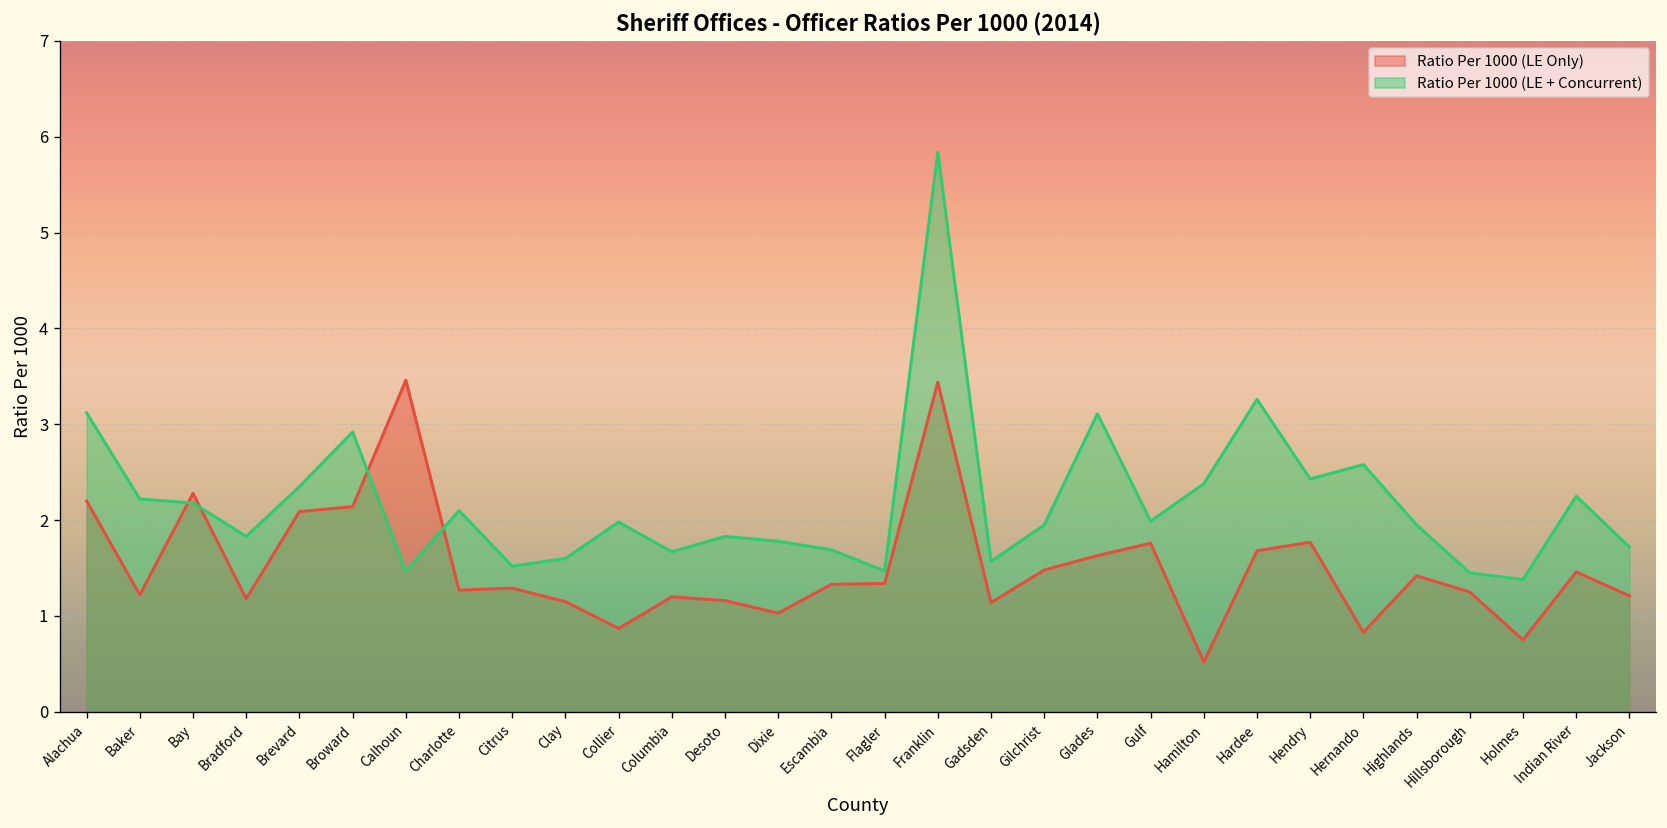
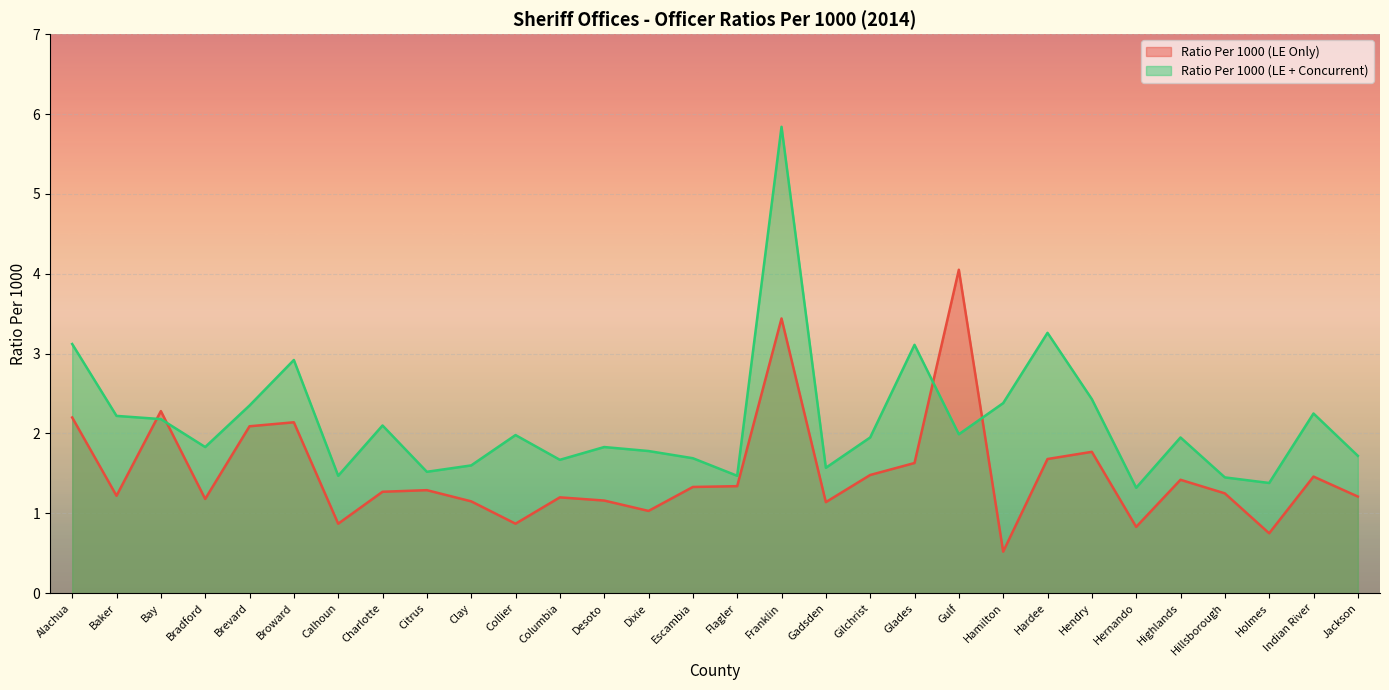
Ratio Per 1000 (LE Only), Calhoun: 3.5 -> 0.9
Ratio Per 1000 (LE Only), Gulf: 1.8 -> 4.1
Ratio Per 1000 (LE + Concurrent), Hernando: 2.6 -> 1.3
